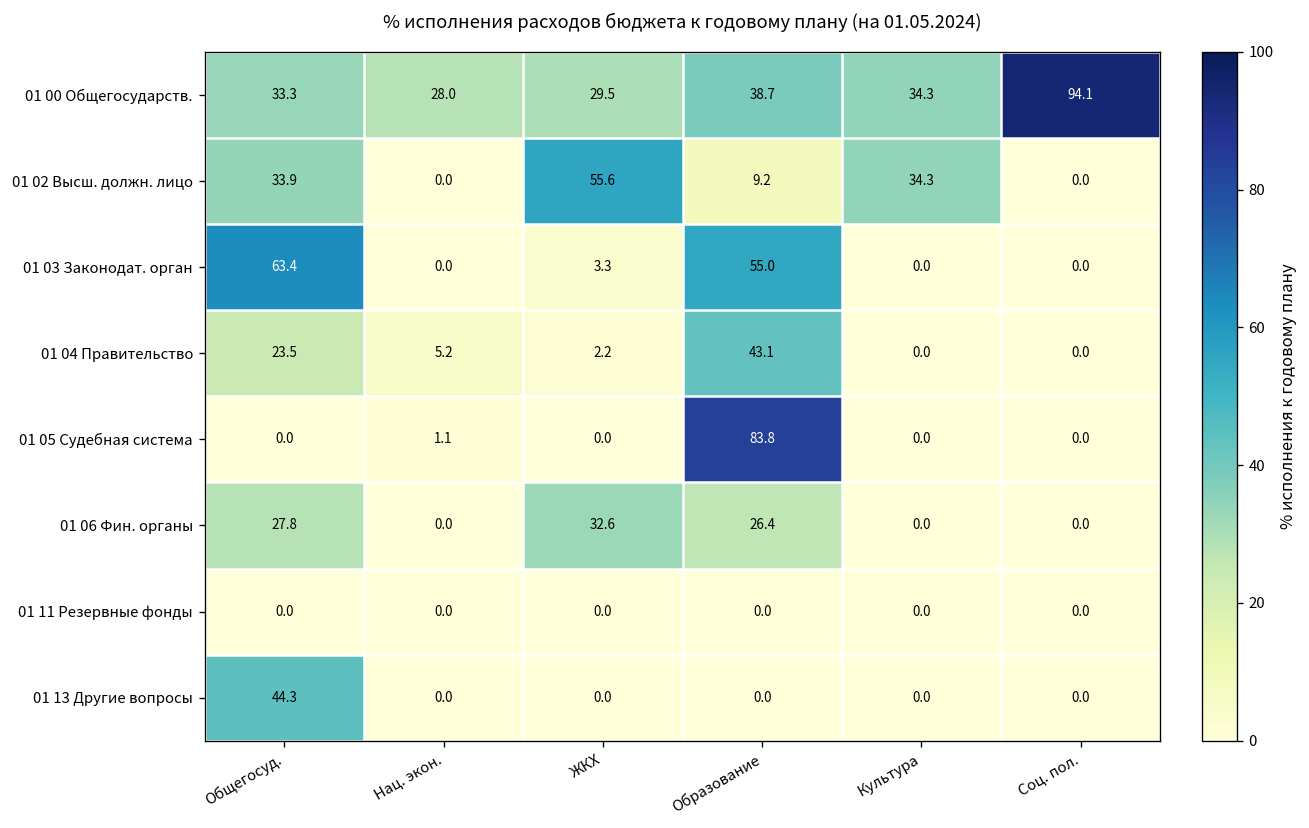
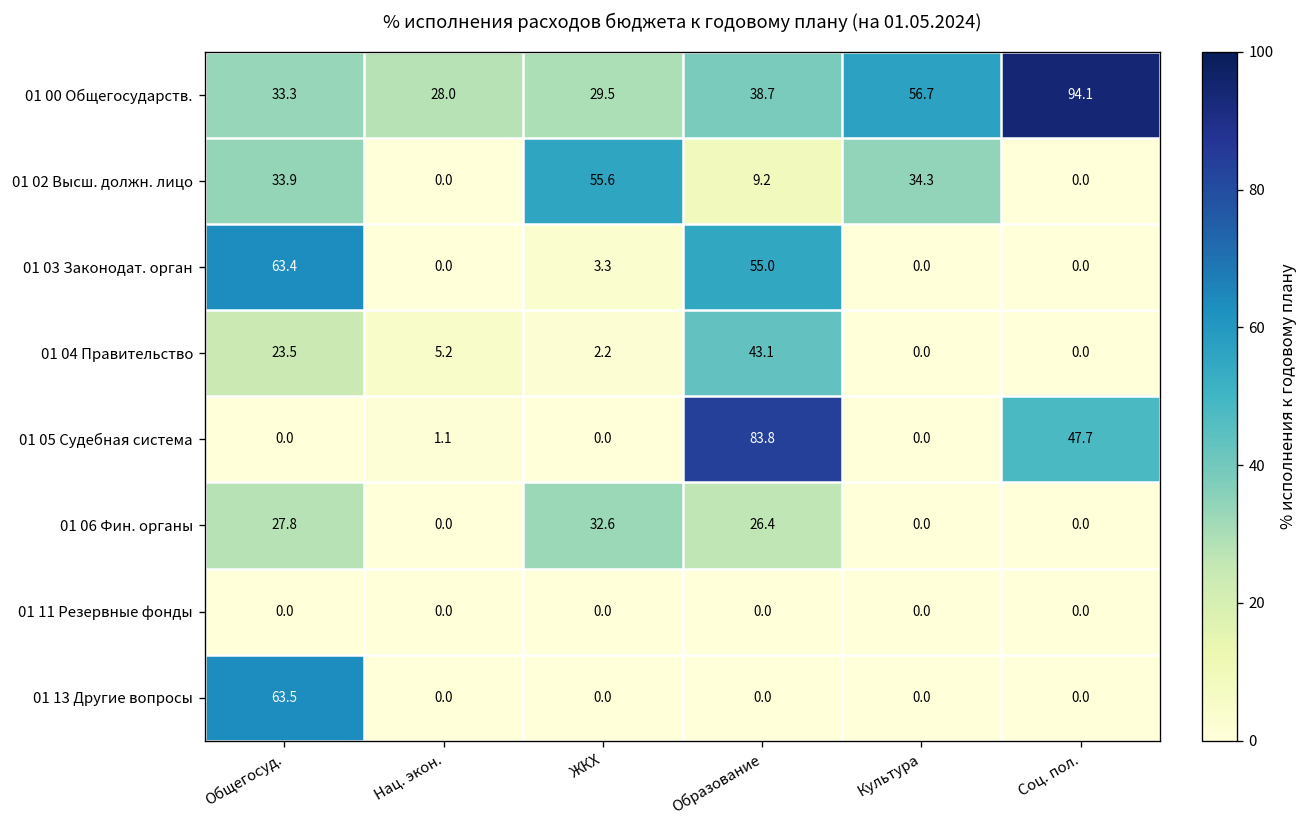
01 00 Общегосударств., Культура: 34.3 -> 56.7
01 05 Судебная система, Соц. пол.: 0.0 -> 47.7
01 13 Другие вопросы, Общегосуд.: 44.3 -> 63.5
